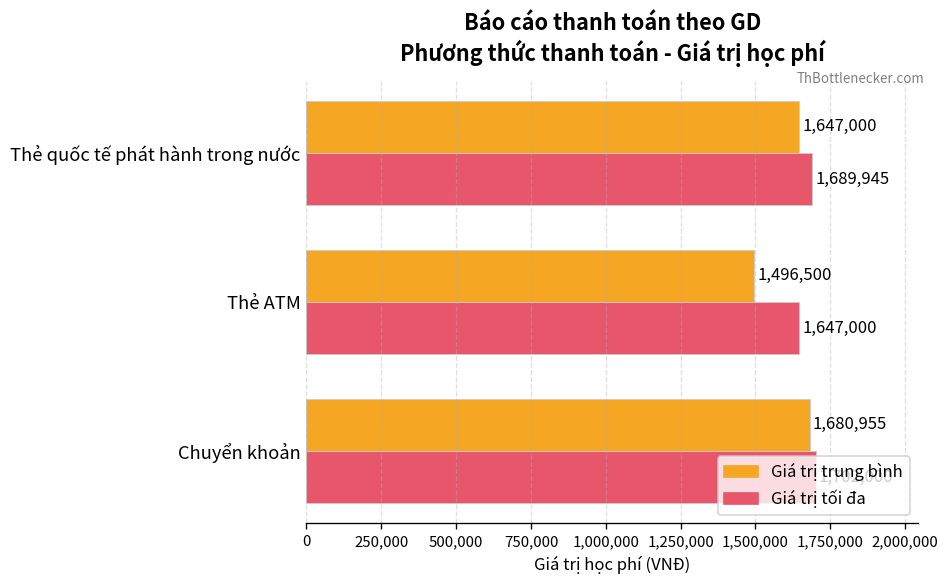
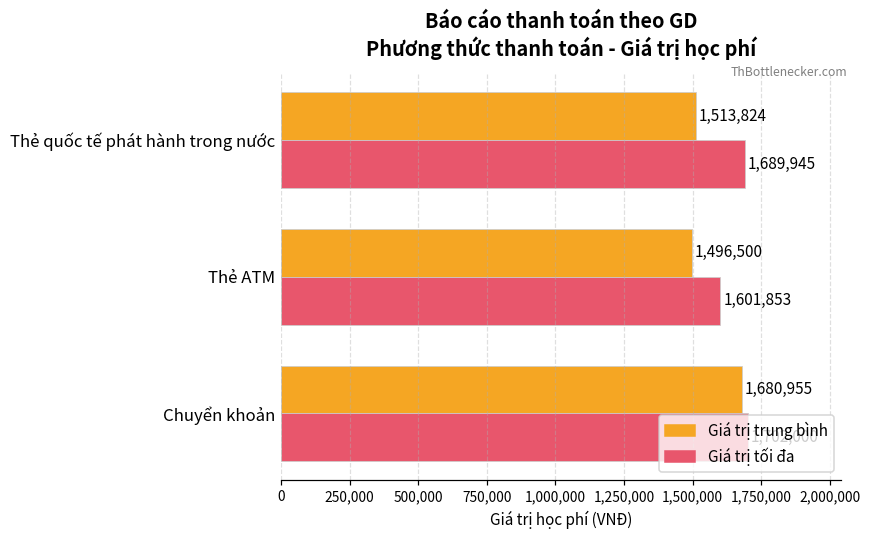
Giá trị trung bình, Thẻ quốc tế phát hành trong nước: 1,647,000 -> 1,513,824
Giá trị tối đa, Thẻ ATM: 1,647,000 -> 1,601,853
